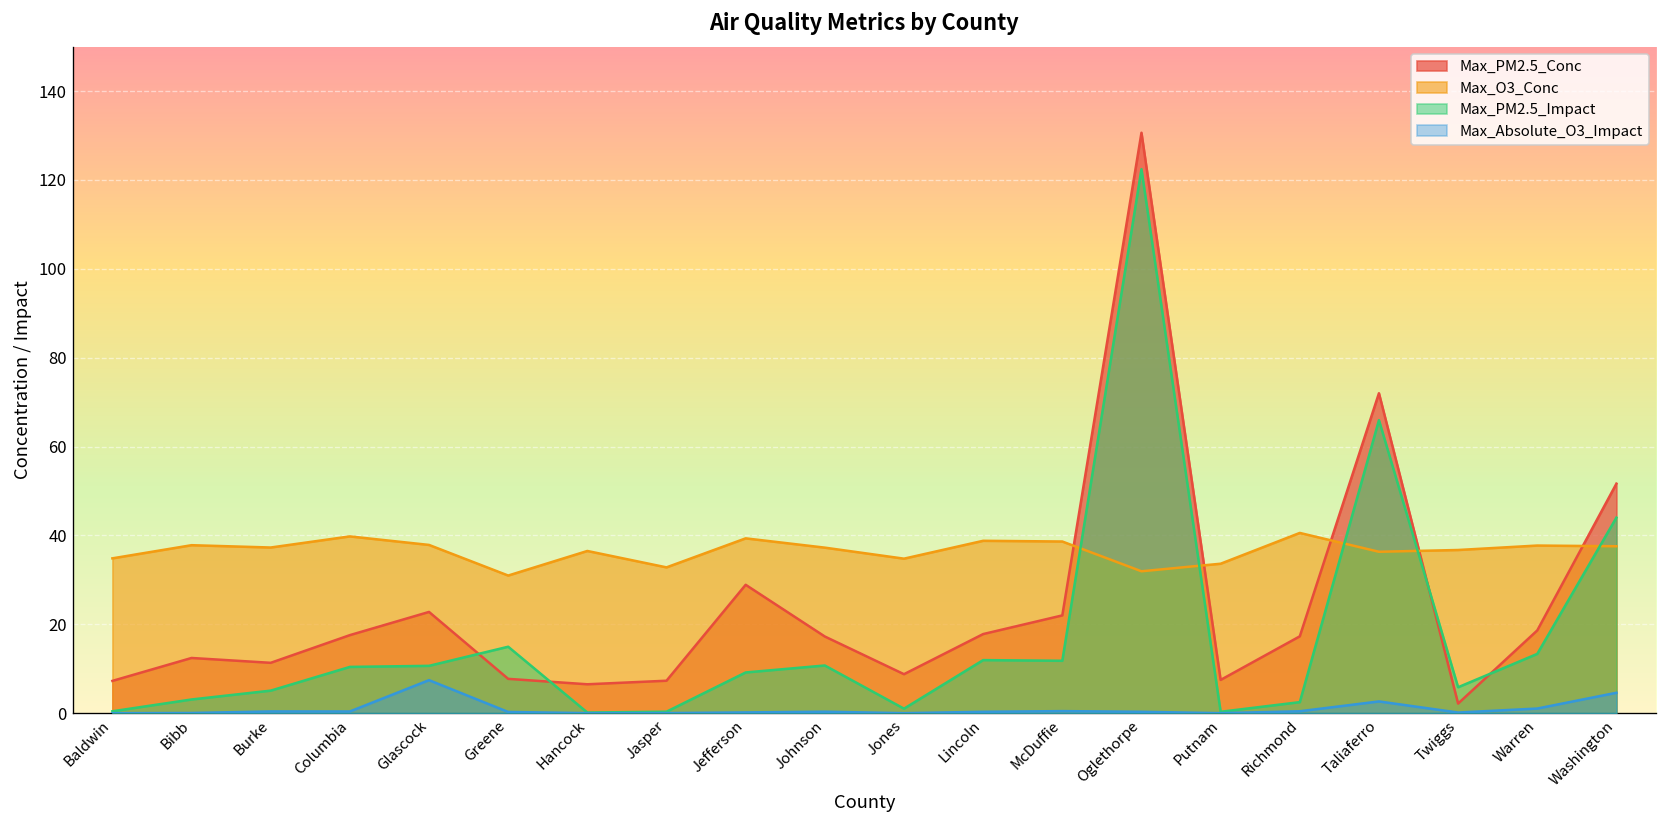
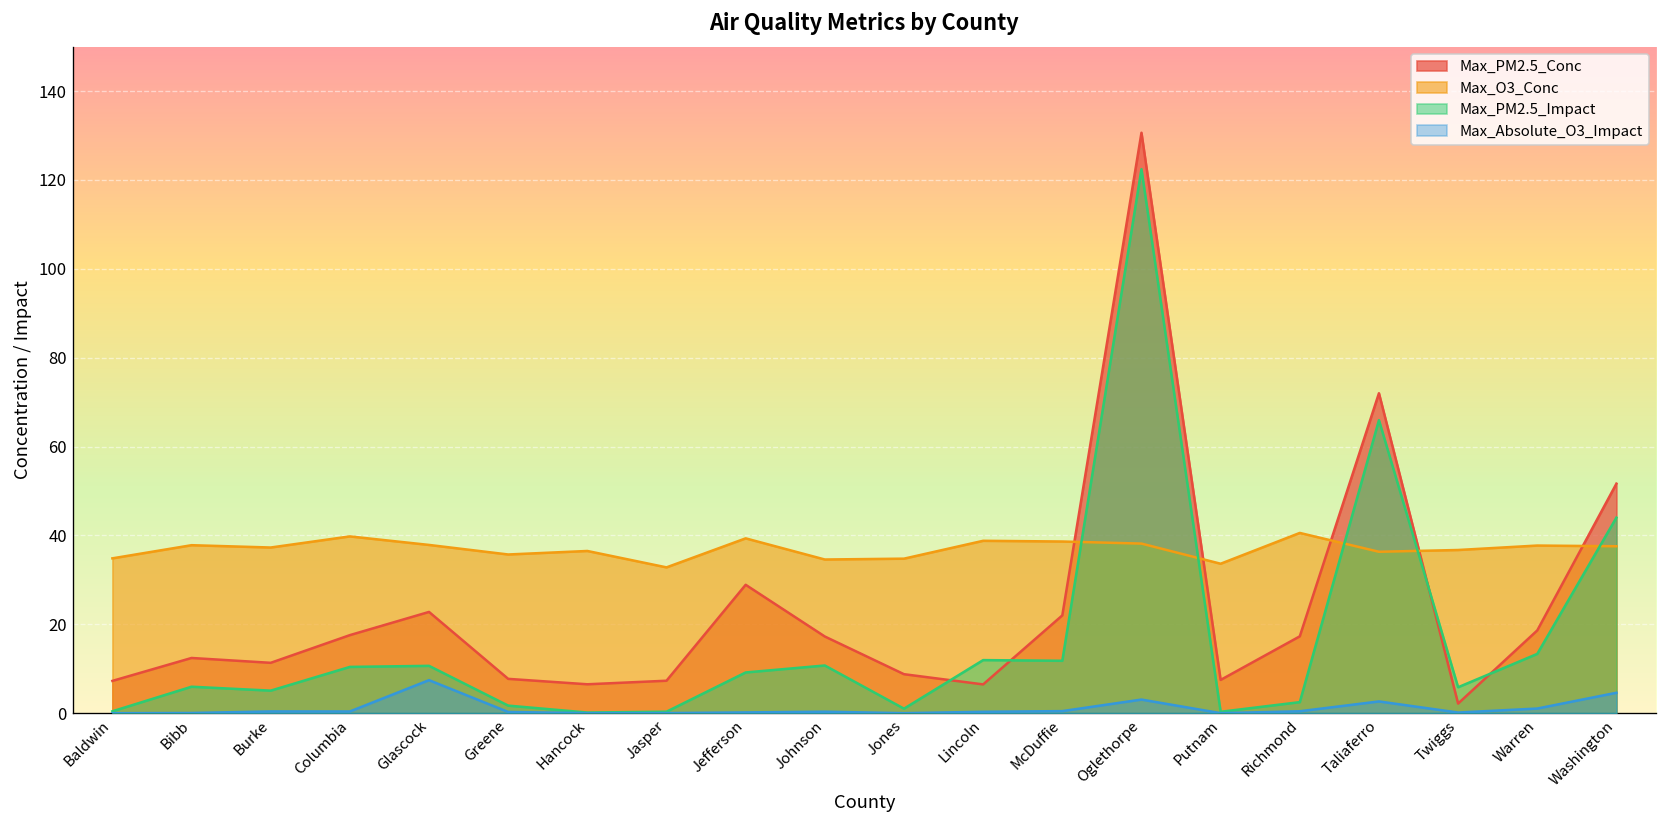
Max_PM2.5_Impact, Bibb: 3 -> 6
Max_O3_Conc, Greene: 31 -> 36
Max_PM2.5_Impact, Greene: 15 -> 2
Max_O3_Conc, Johnson: 37 -> 35
Max_PM2.5_Conc, Lincoln: 18 -> 6
Max_O3_Conc, Oglethorpe: 32 -> 38
Max_Absolute_O3_Impact, Oglethorpe: 0 -> 3
